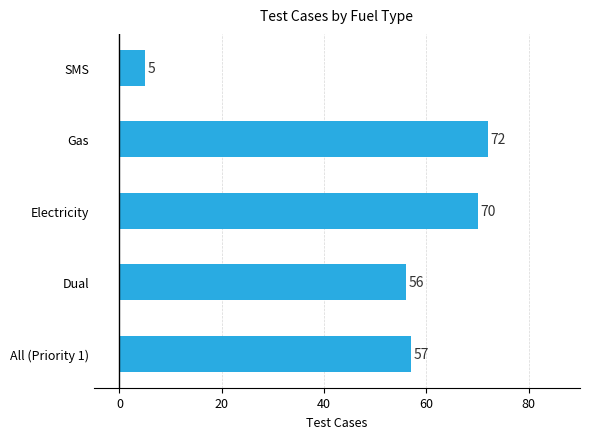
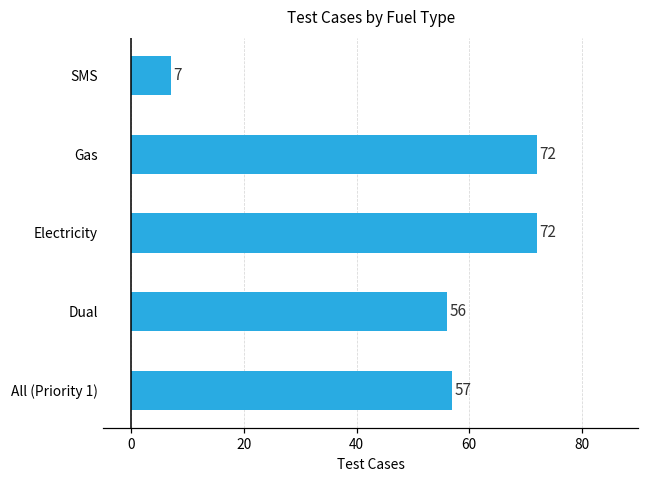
SMS: 5 -> 7
Electricity: 70 -> 72
